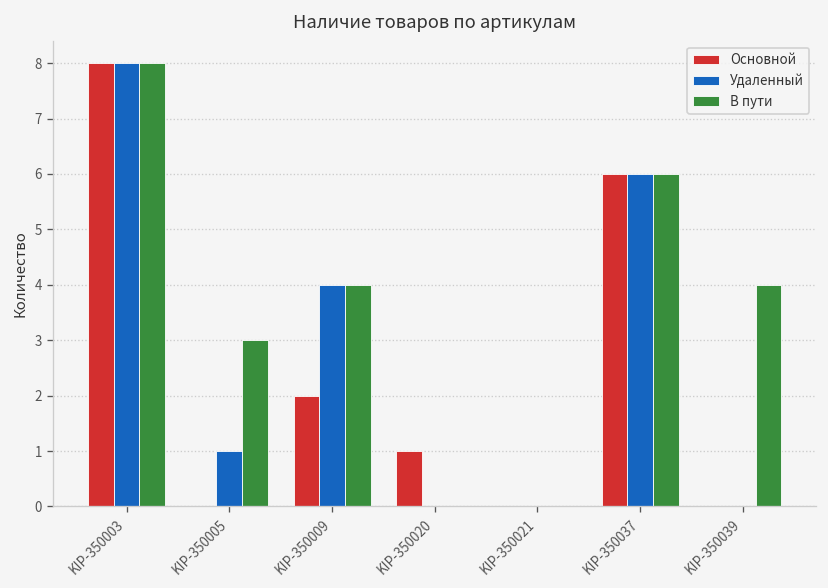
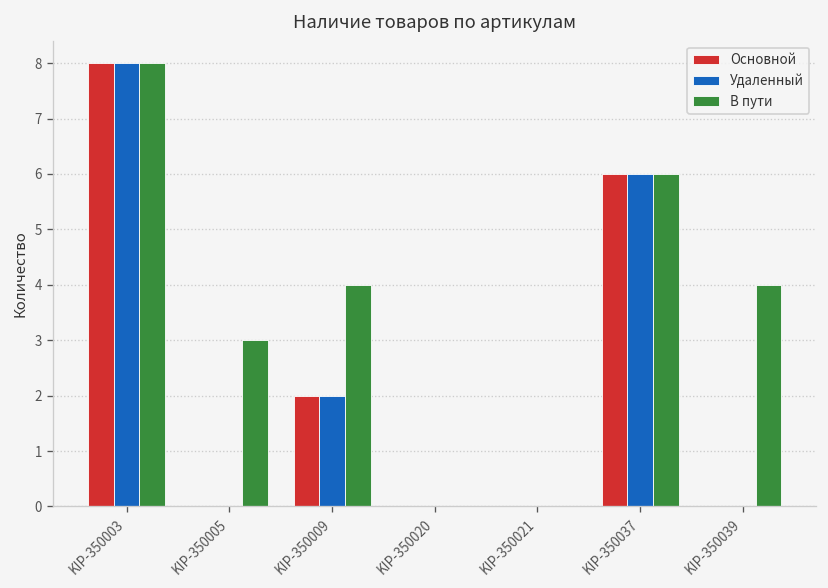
Удаленный, KIP-350005: 1 -> 0
Удаленный, KIP-350009: 4 -> 2
Основной, KIP-350020: 1 -> 0
